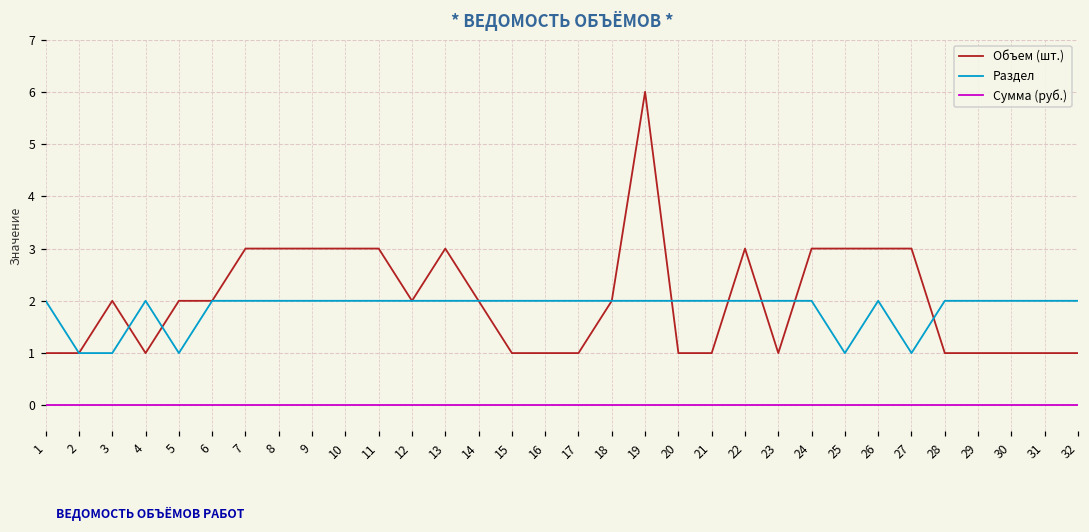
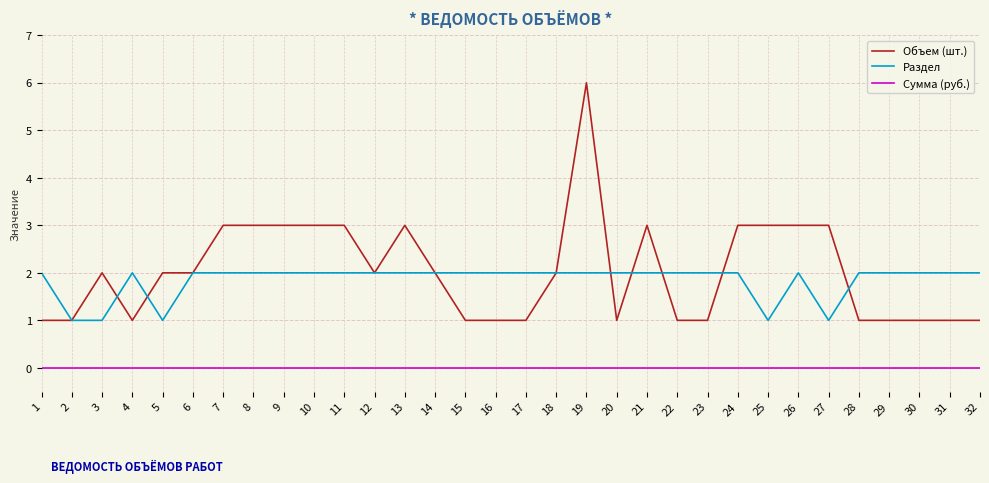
Объем (шт.), 21: 1 -> 3
Объем (шт.), 22: 3 -> 1
